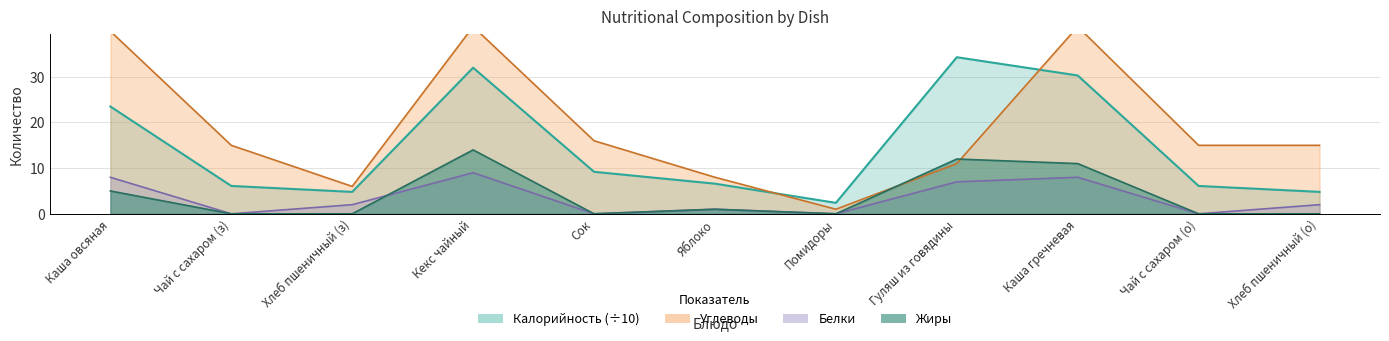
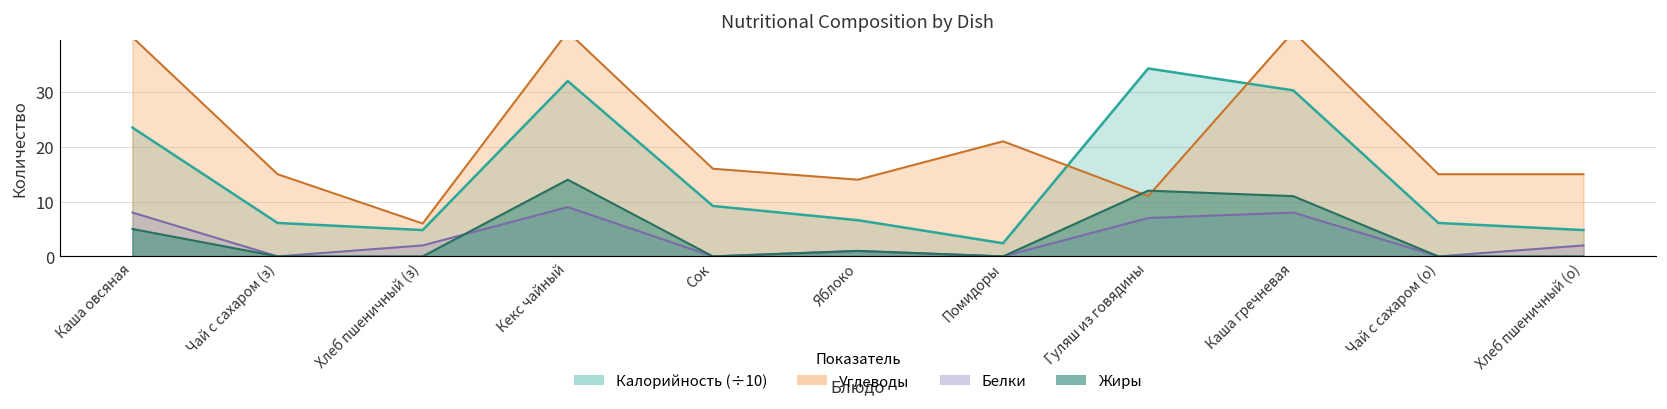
Углеводы, Яблоко: 8 -> 14
Углеводы, Помидоры: 1 -> 21
